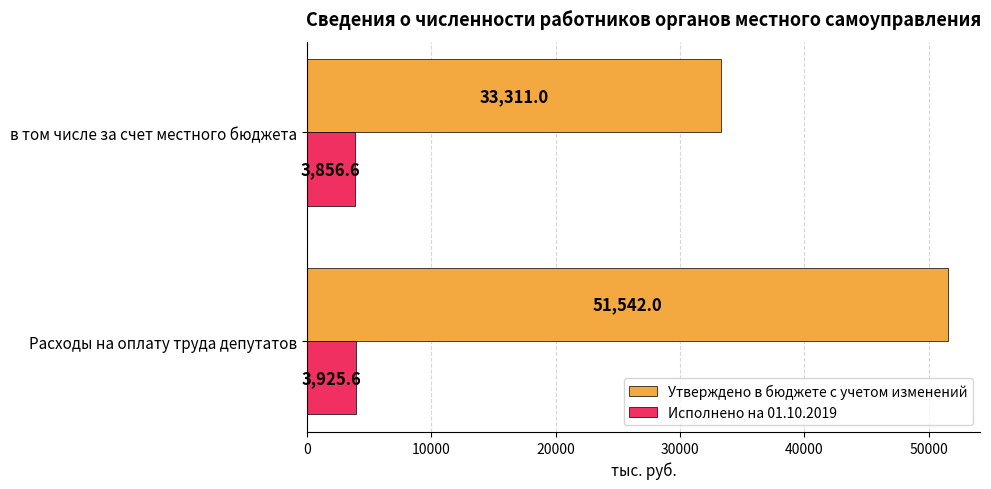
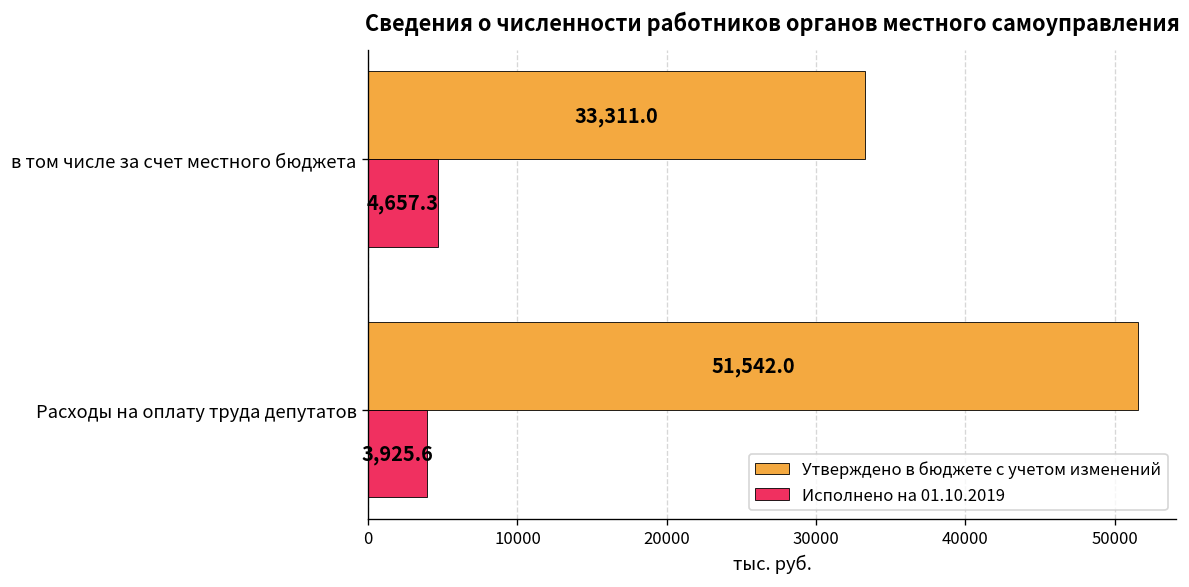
Исполнено на 01.10.2019, в том числе за счет местного бюджета: 3,856.6 -> 4,657.3
